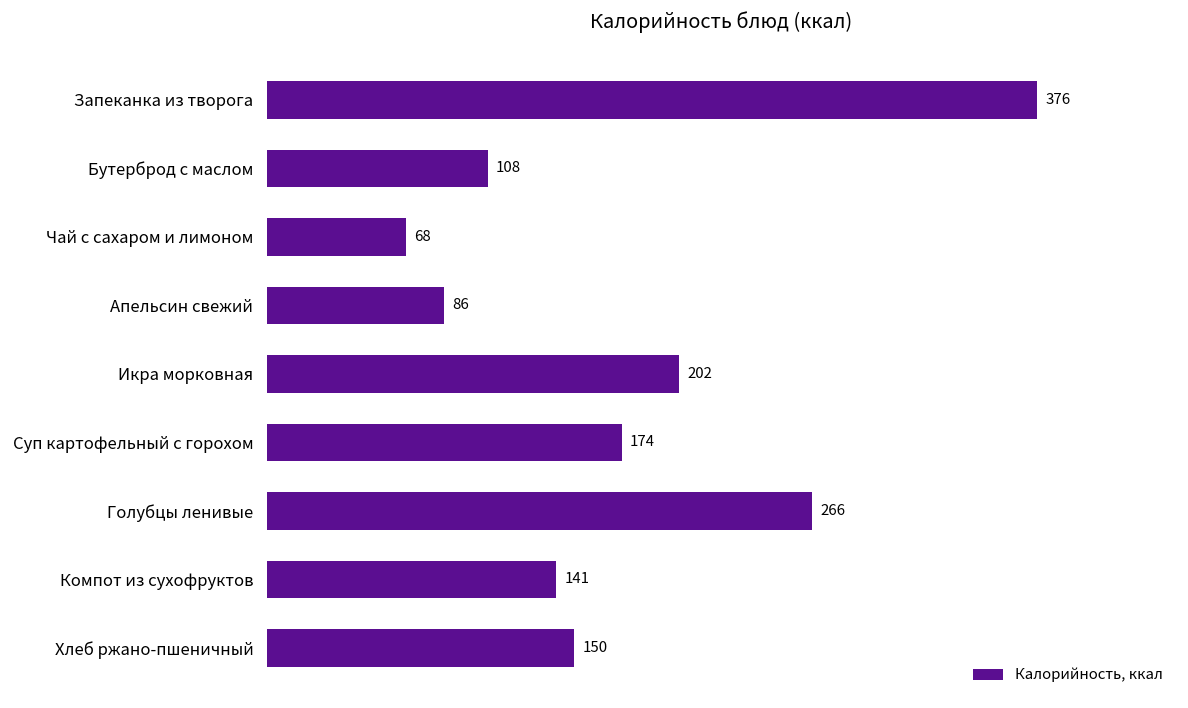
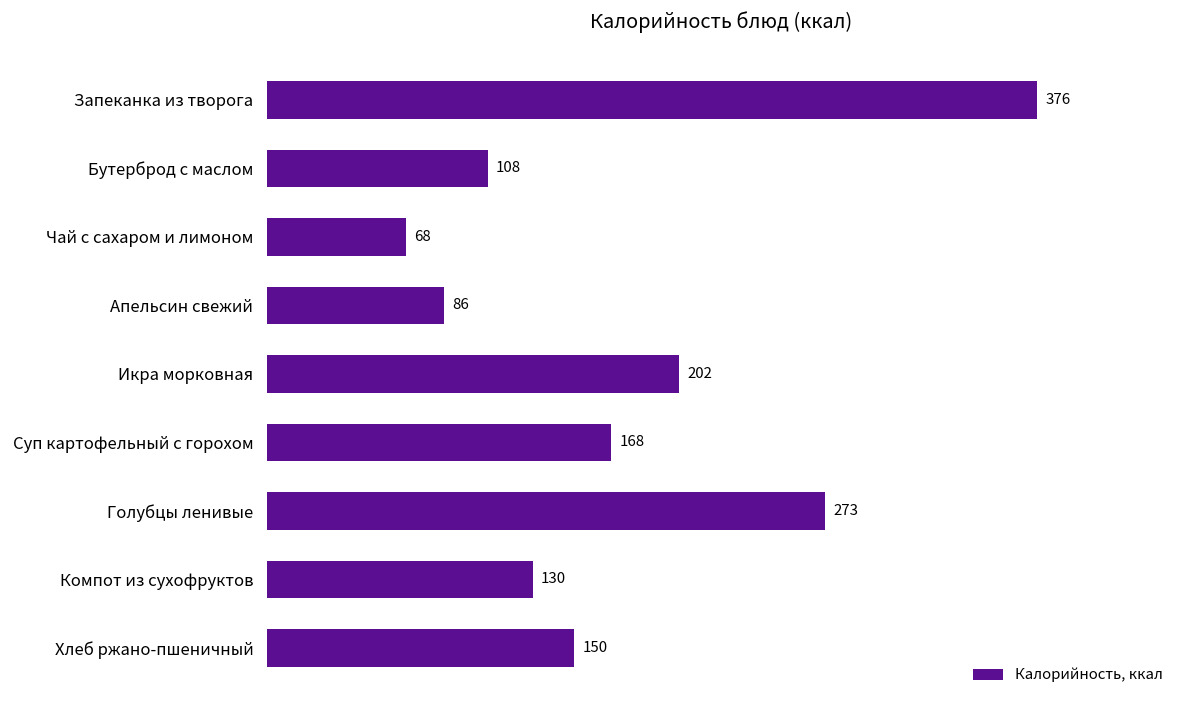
Суп картофельный с горохом: 174 -> 168
Голубцы ленивые: 266 -> 273
Компот из сухофруктов: 141 -> 130
